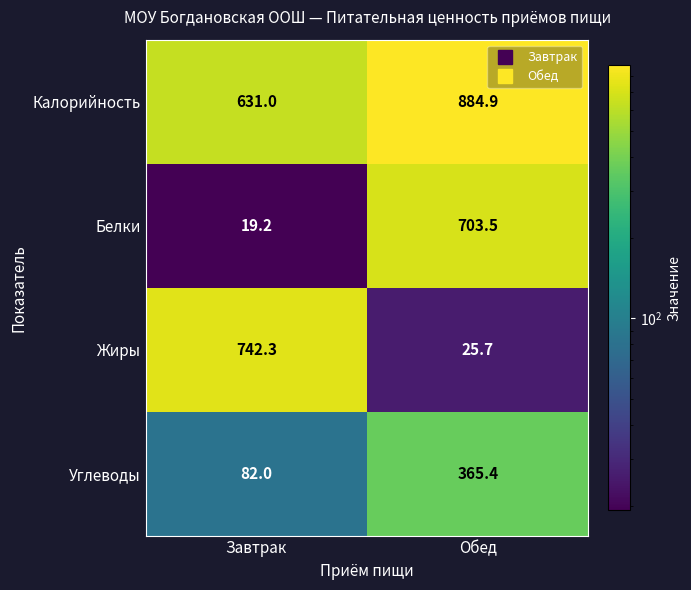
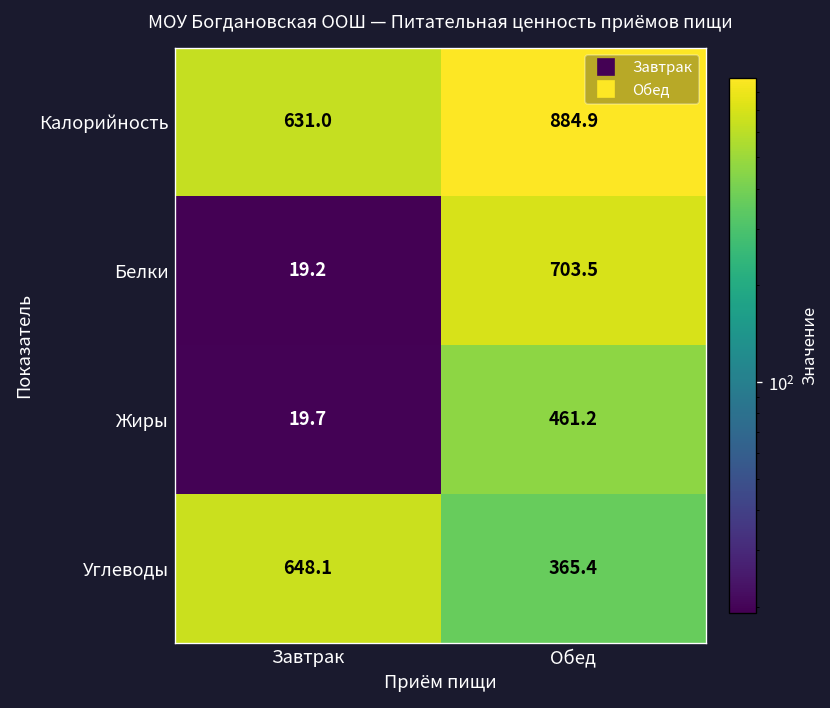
Жиры, Завтрак: 742.3 -> 19.7
Жиры, Обед: 25.7 -> 461.2
Углеводы, Завтрак: 82.0 -> 648.1
